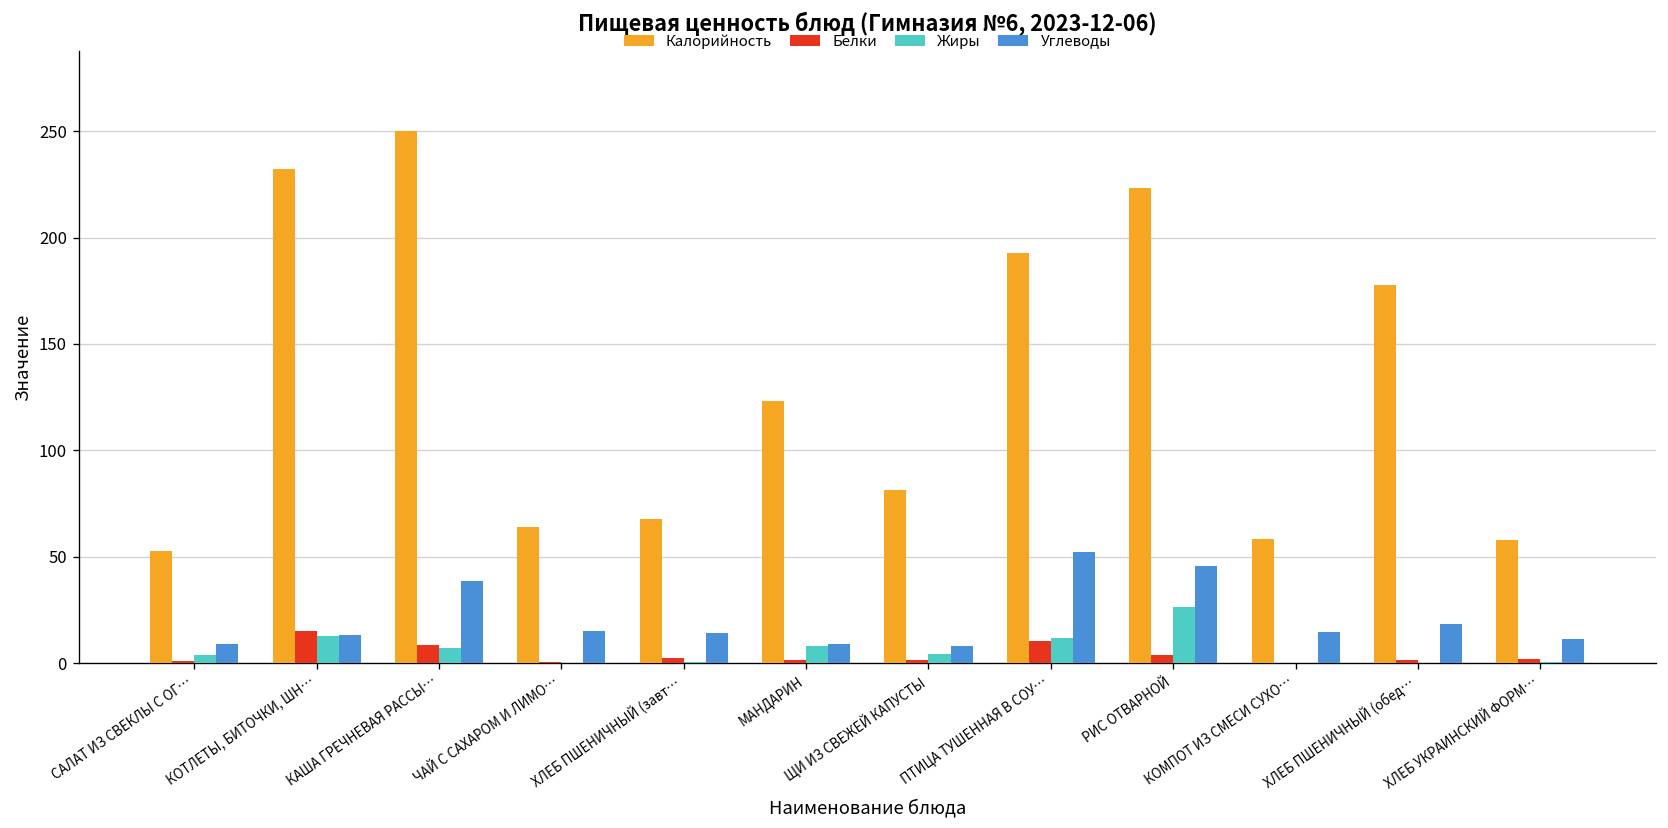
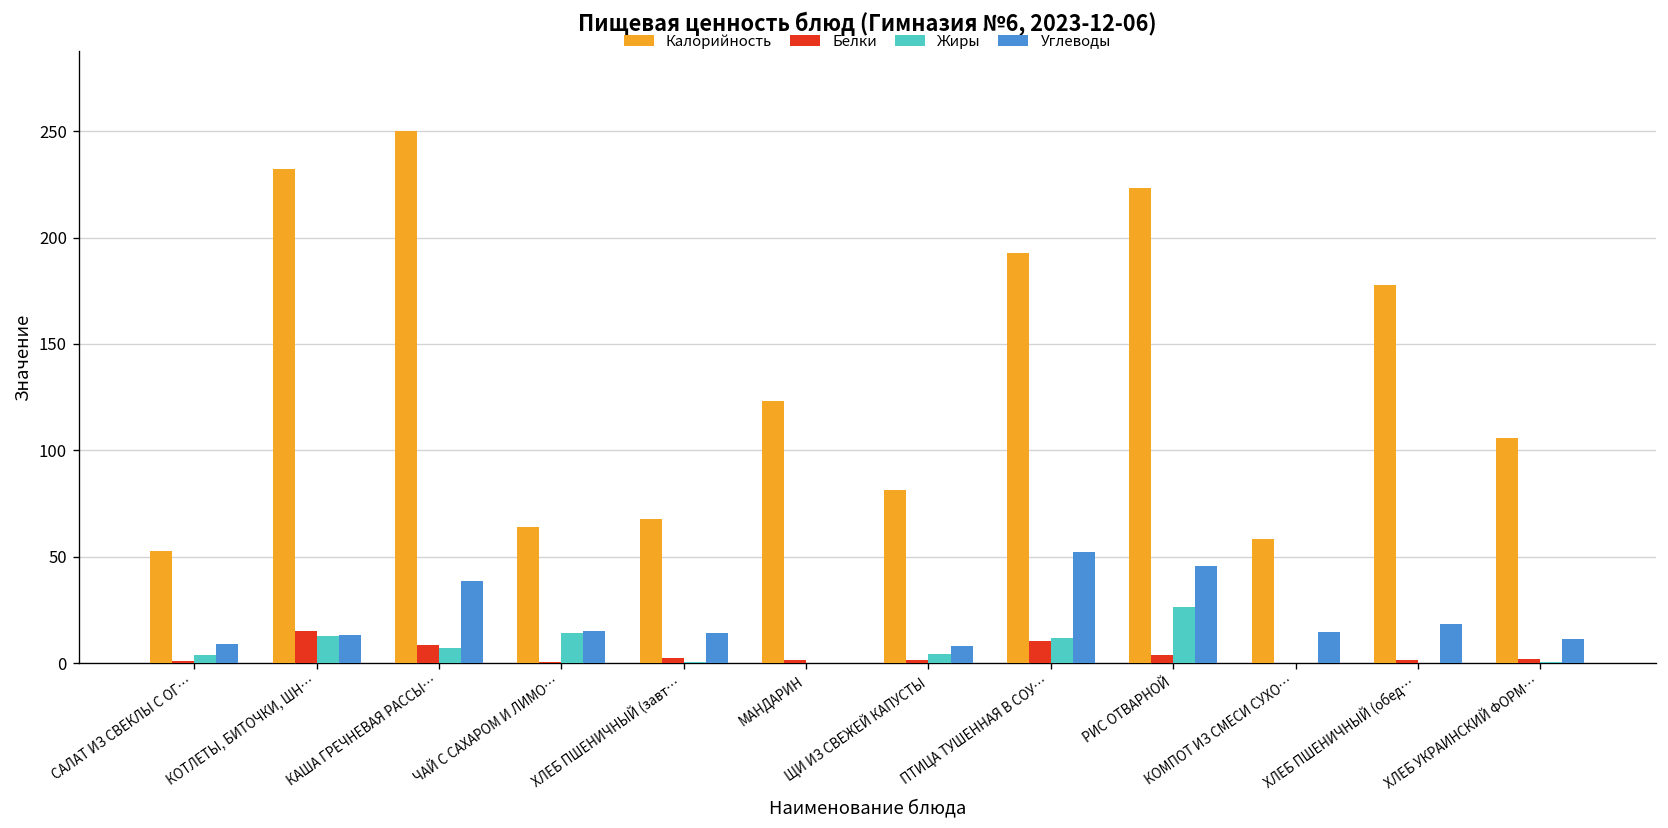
Жиры, ЧАЙ С САХАРОМ И ЛИМО…: 0 -> 14
Жиры, МАНДАРИН: 8 -> 0
Углеводы, МАНДАРИН: 9 -> 0
Калорийность, ХЛЕБ УКРАИНСКИЙ ФОРМ…: 58 -> 106
